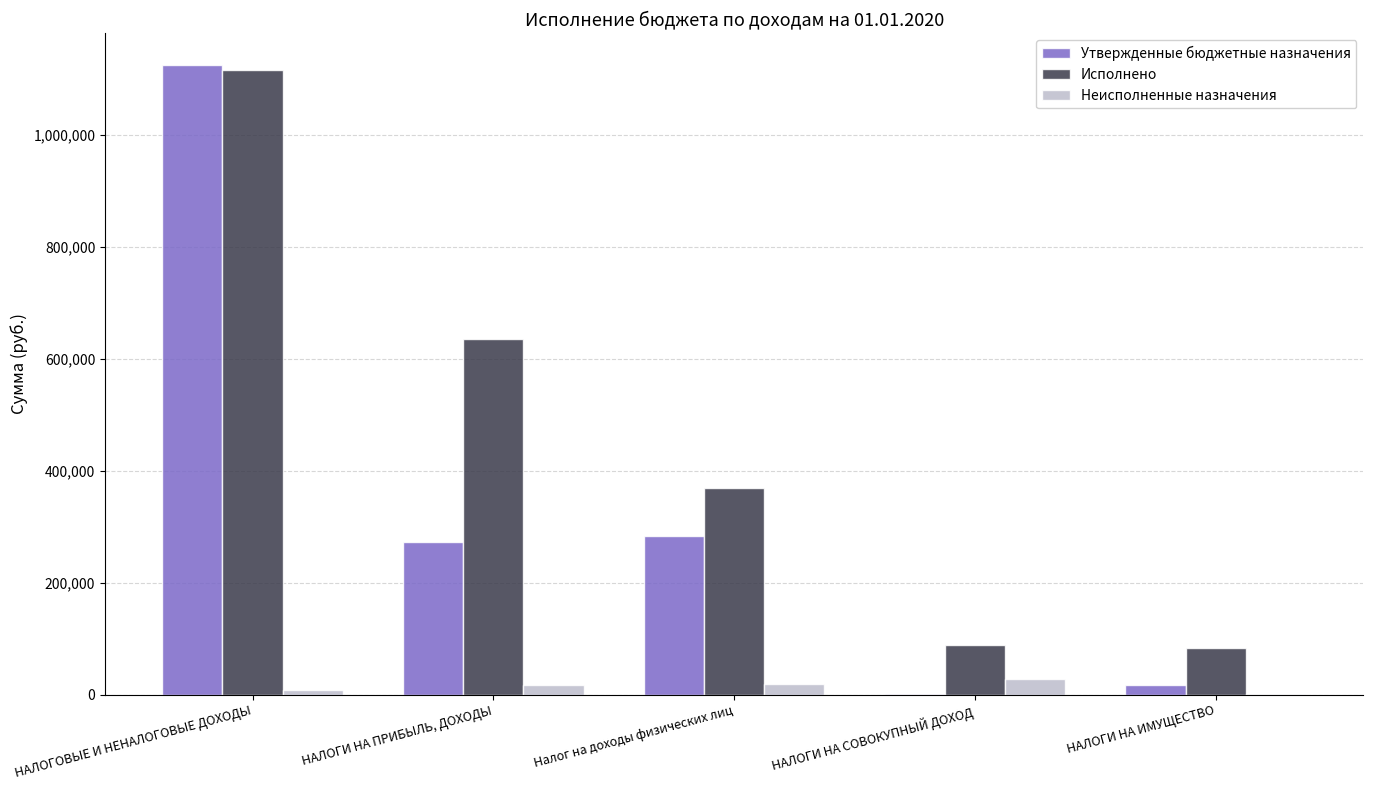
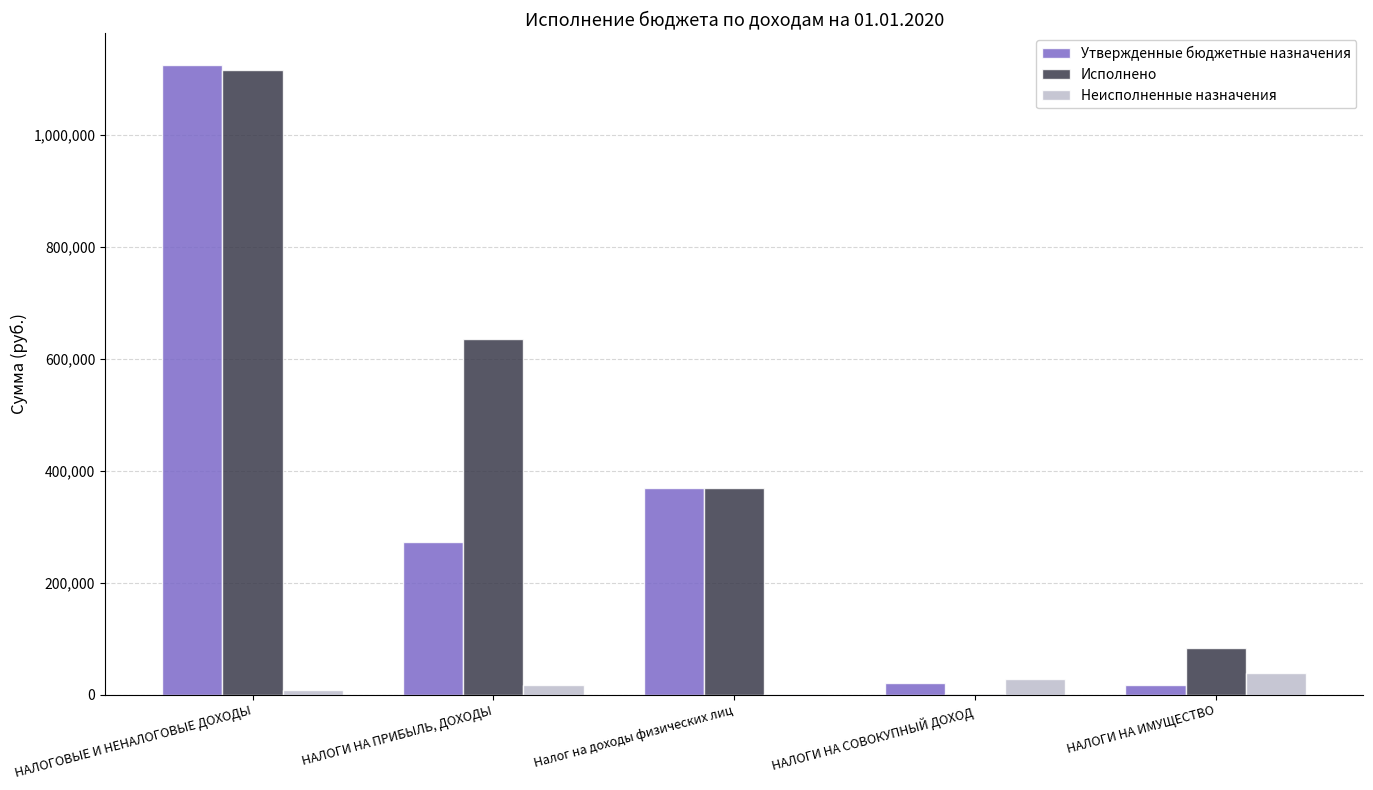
Утвержденные бюджетные назначения, Налог на доходы физических лиц: 280,000 -> 370,000
Неисполненные назначения, Налог на доходы физических лиц: 20,000 -> 0
Утвержденные бюджетные назначения, НАЛОГИ НА СОВОКУПНЫЙ ДОХОД: 0 -> 20,000
Исполнено, НАЛОГИ НА СОВОКУПНЫЙ ДОХОД: 90,000 -> 0
Неисполненные назначения, НАЛОГИ НА ИМУЩЕСТВО: 0 -> 40,000
